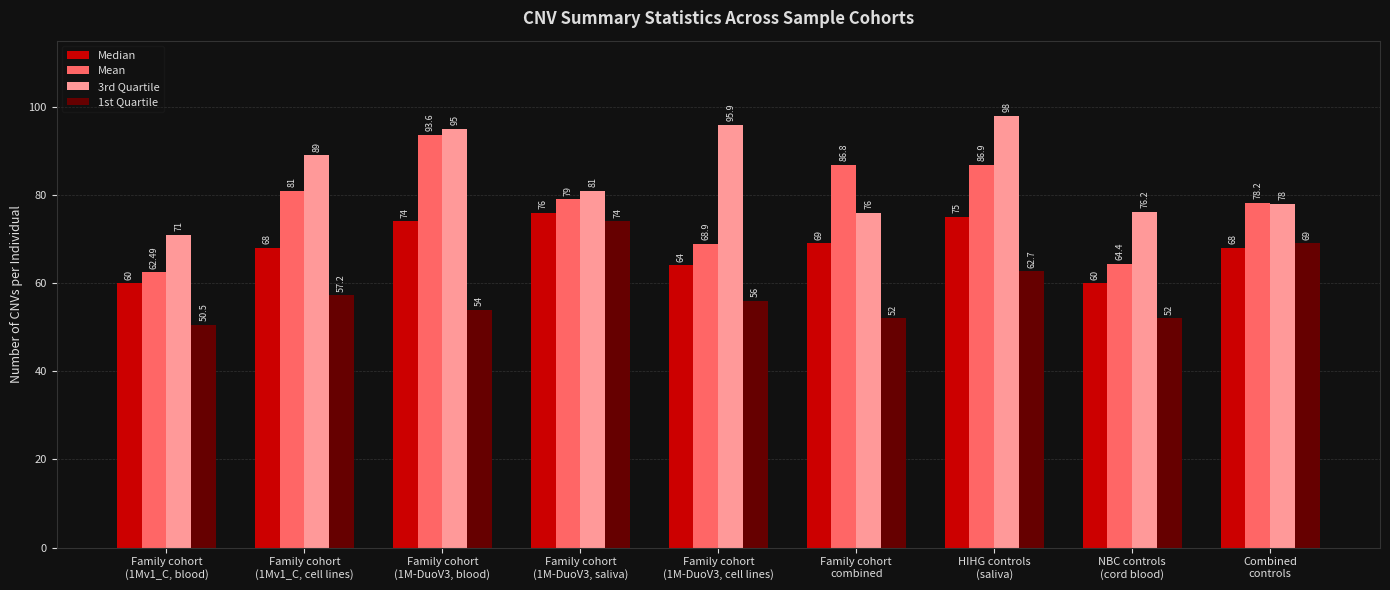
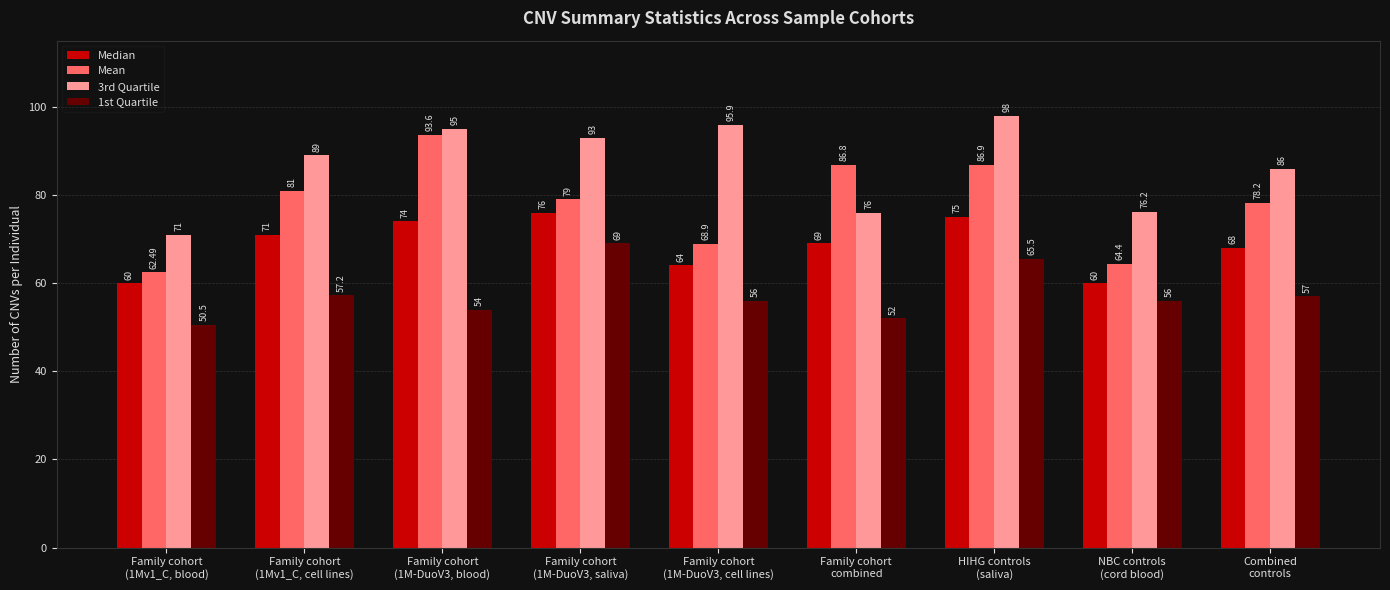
Median, Family cohort (1Mv1_C, cell lines): 68 -> 71
3rd Quartile, Family cohort (1M-DuoV3, saliva): 81 -> 93
1st Quartile, Family cohort (1M-DuoV3, saliva): 74 -> 69
1st Quartile, HIHG controls (saliva): 62.7 -> 65.5
1st Quartile, NBC controls (cord blood): 52 -> 56
3rd Quartile, Combined controls: 78 -> 86
1st Quartile, Combined controls: 69 -> 57
